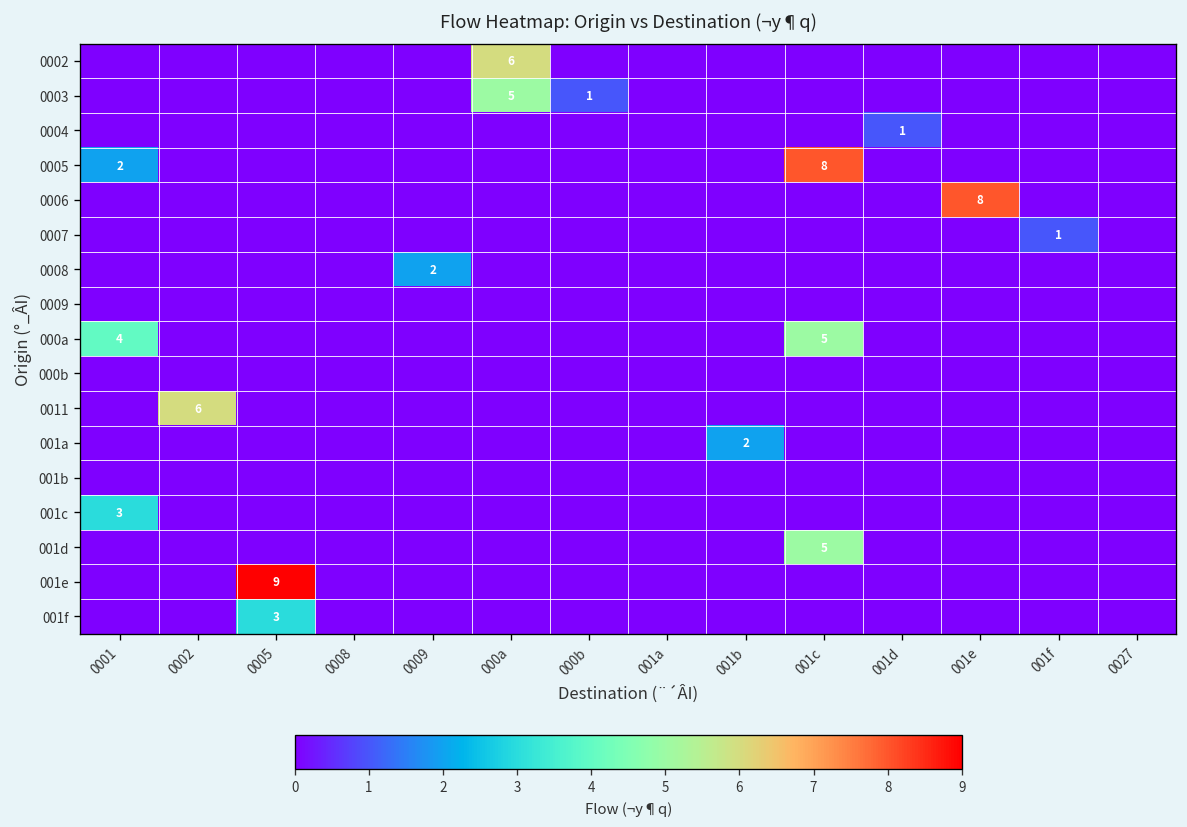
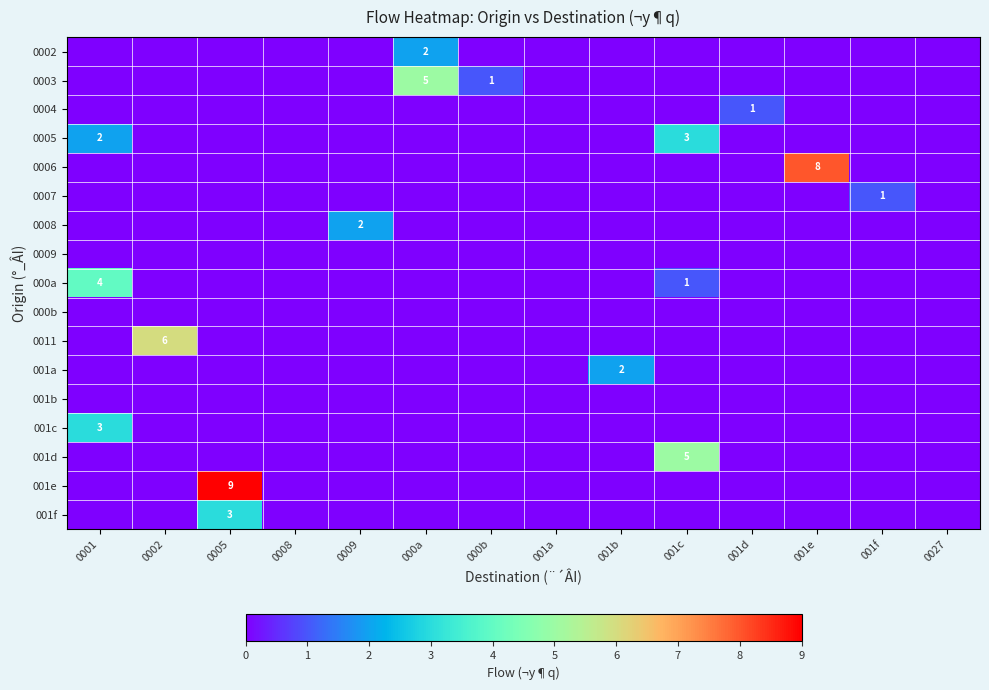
0002, 000a: 6 -> 2
0005, 001c: 8 -> 3
000a, 001c: 5 -> 1
